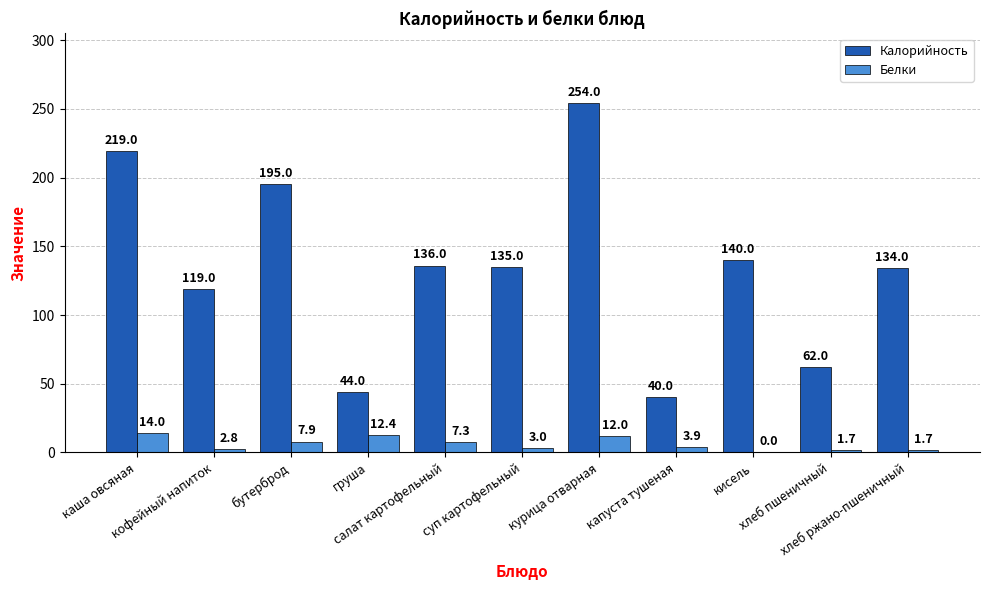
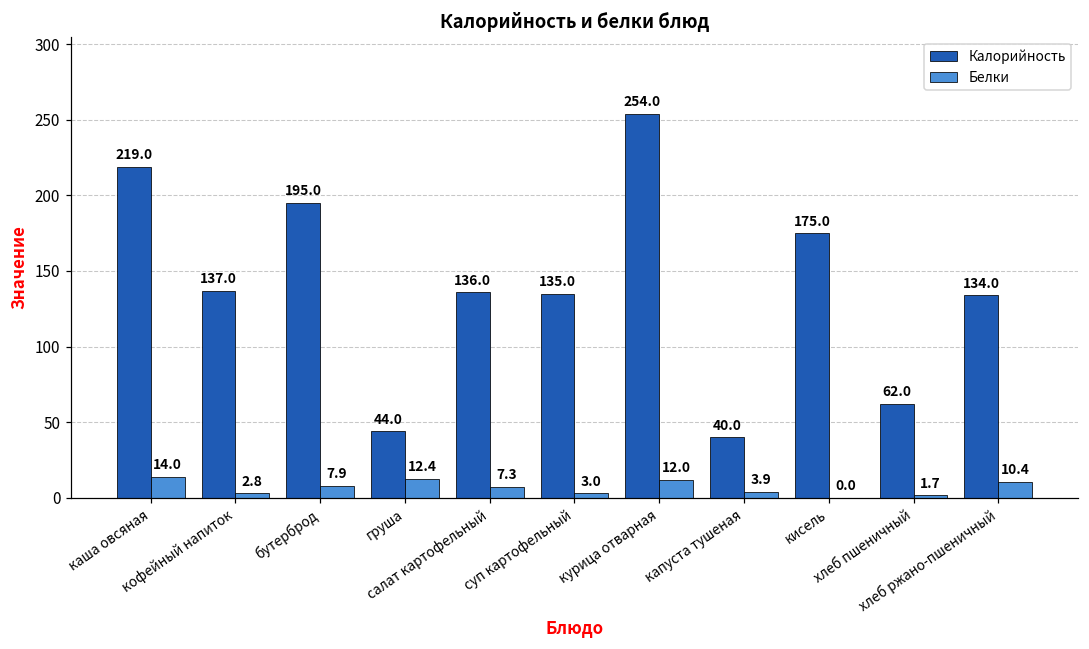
Калорийность, кофейный напиток: 119.0 -> 137.0
Калорийность, кисель: 140.0 -> 175.0
Белки, хлеб ржано-пшеничный: 1.7 -> 10.4
